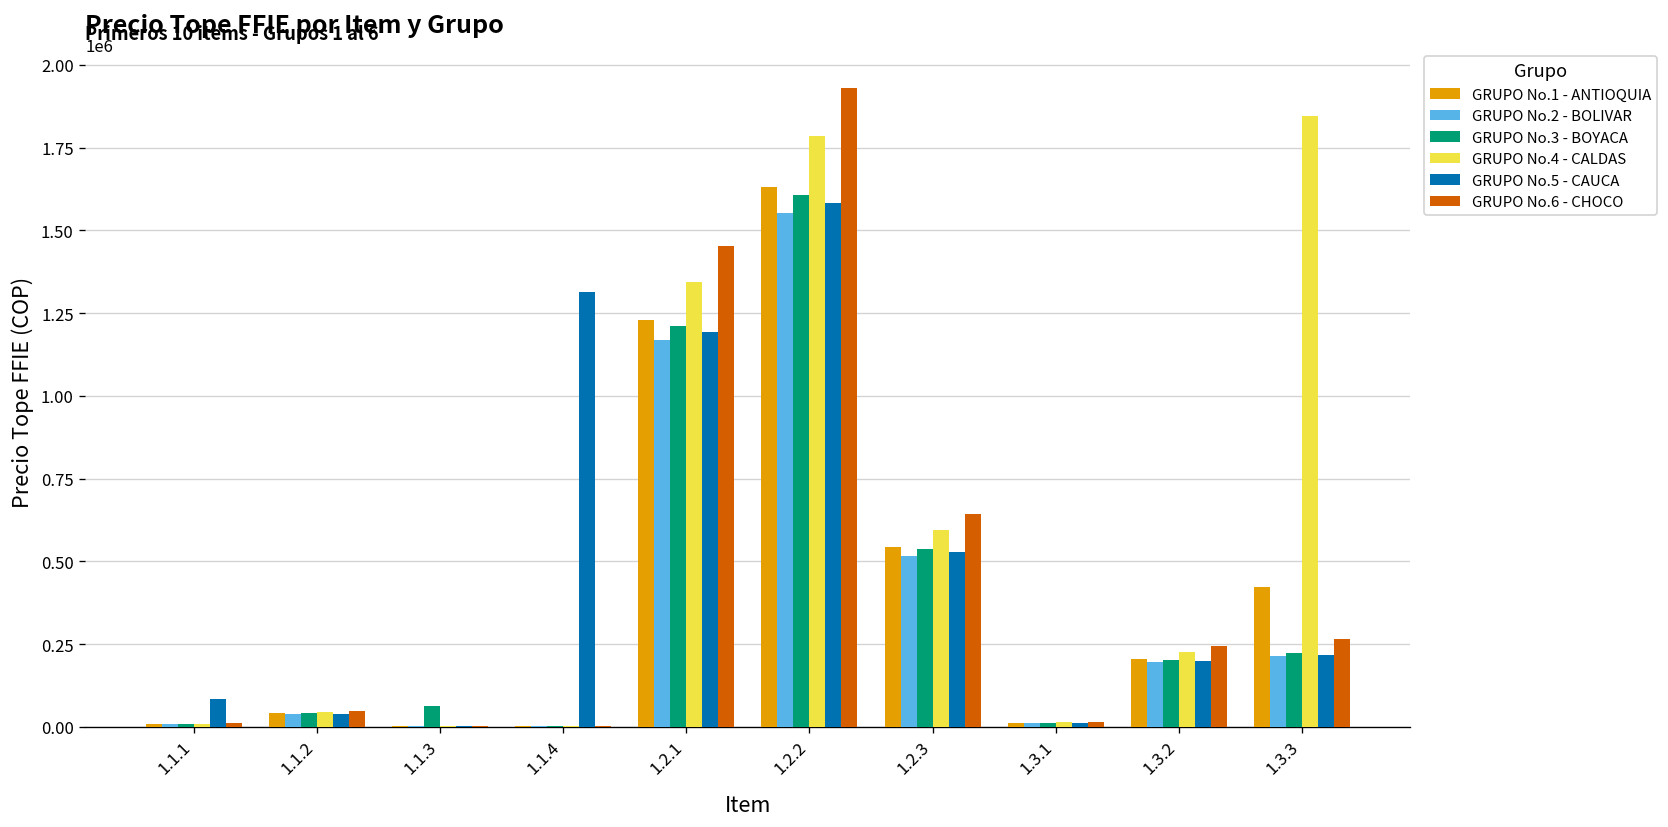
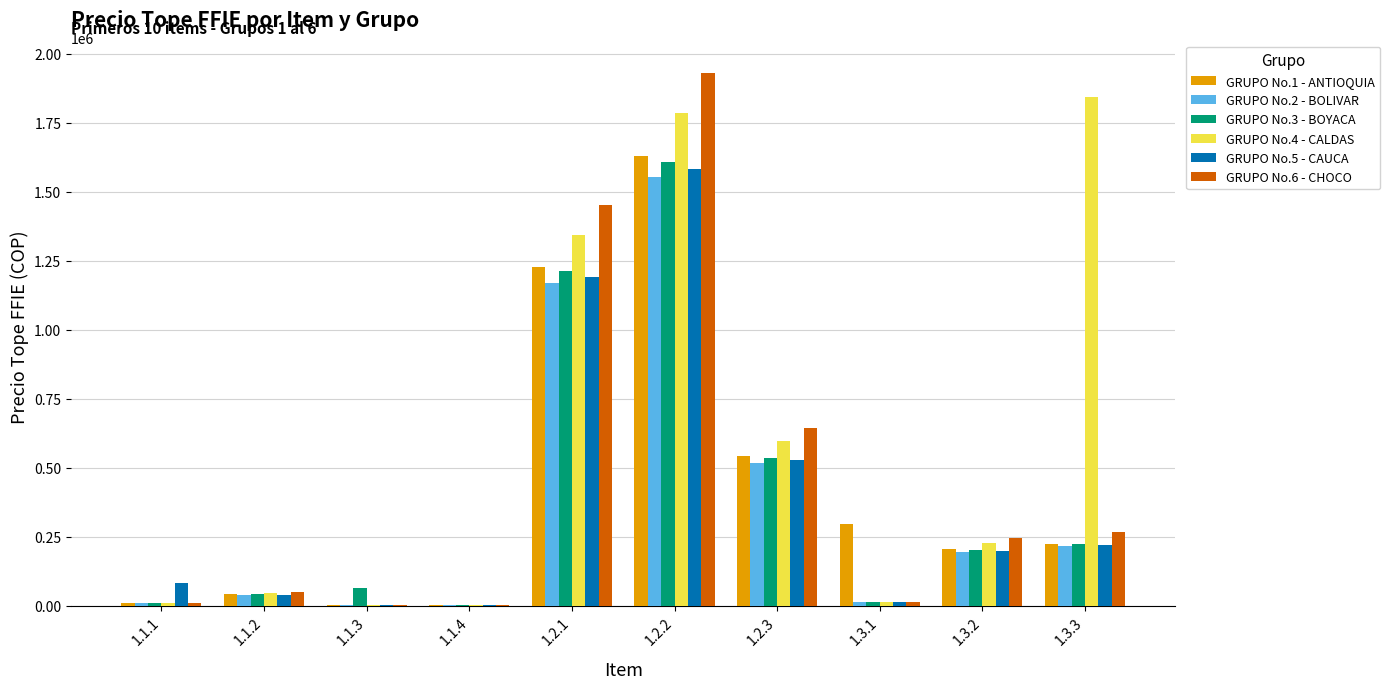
GRUPO No.5 - CAUCA, 1.1.4: 1310000 -> 0
GRUPO No.1 - ANTIOQUIA, 1.3.1: 10000 -> 300000
GRUPO No.1 - ANTIOQUIA, 1.3.3: 420000 -> 220000
